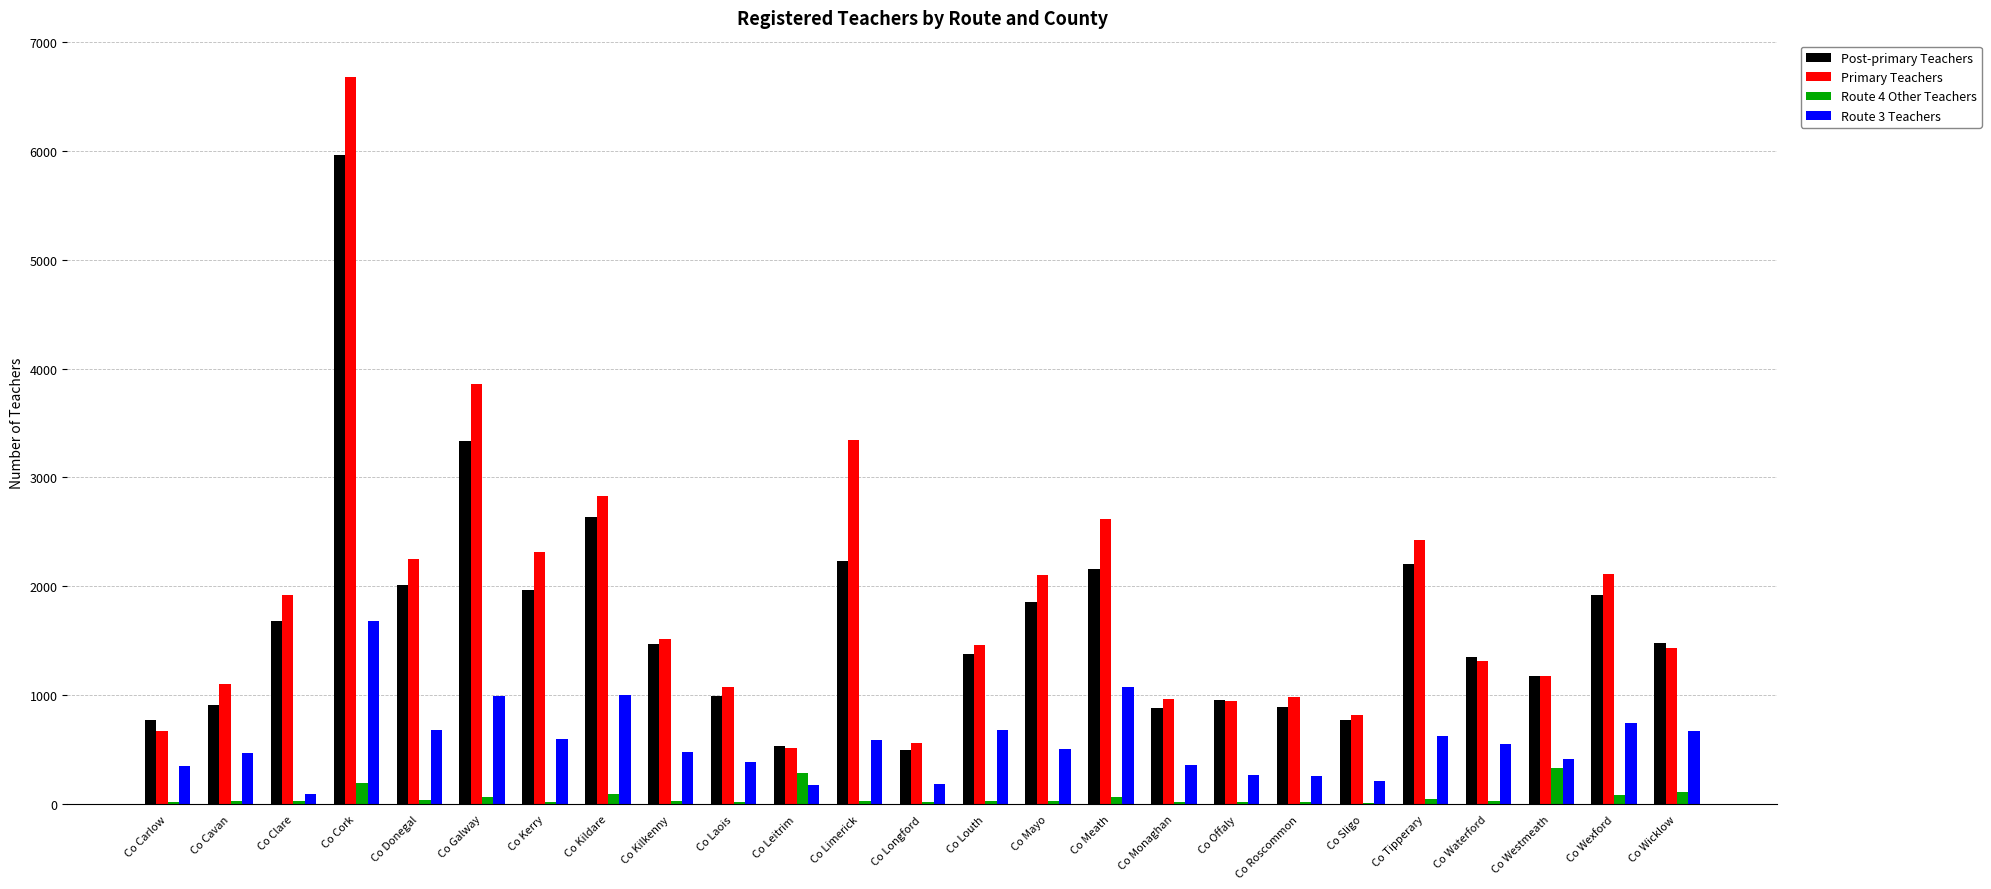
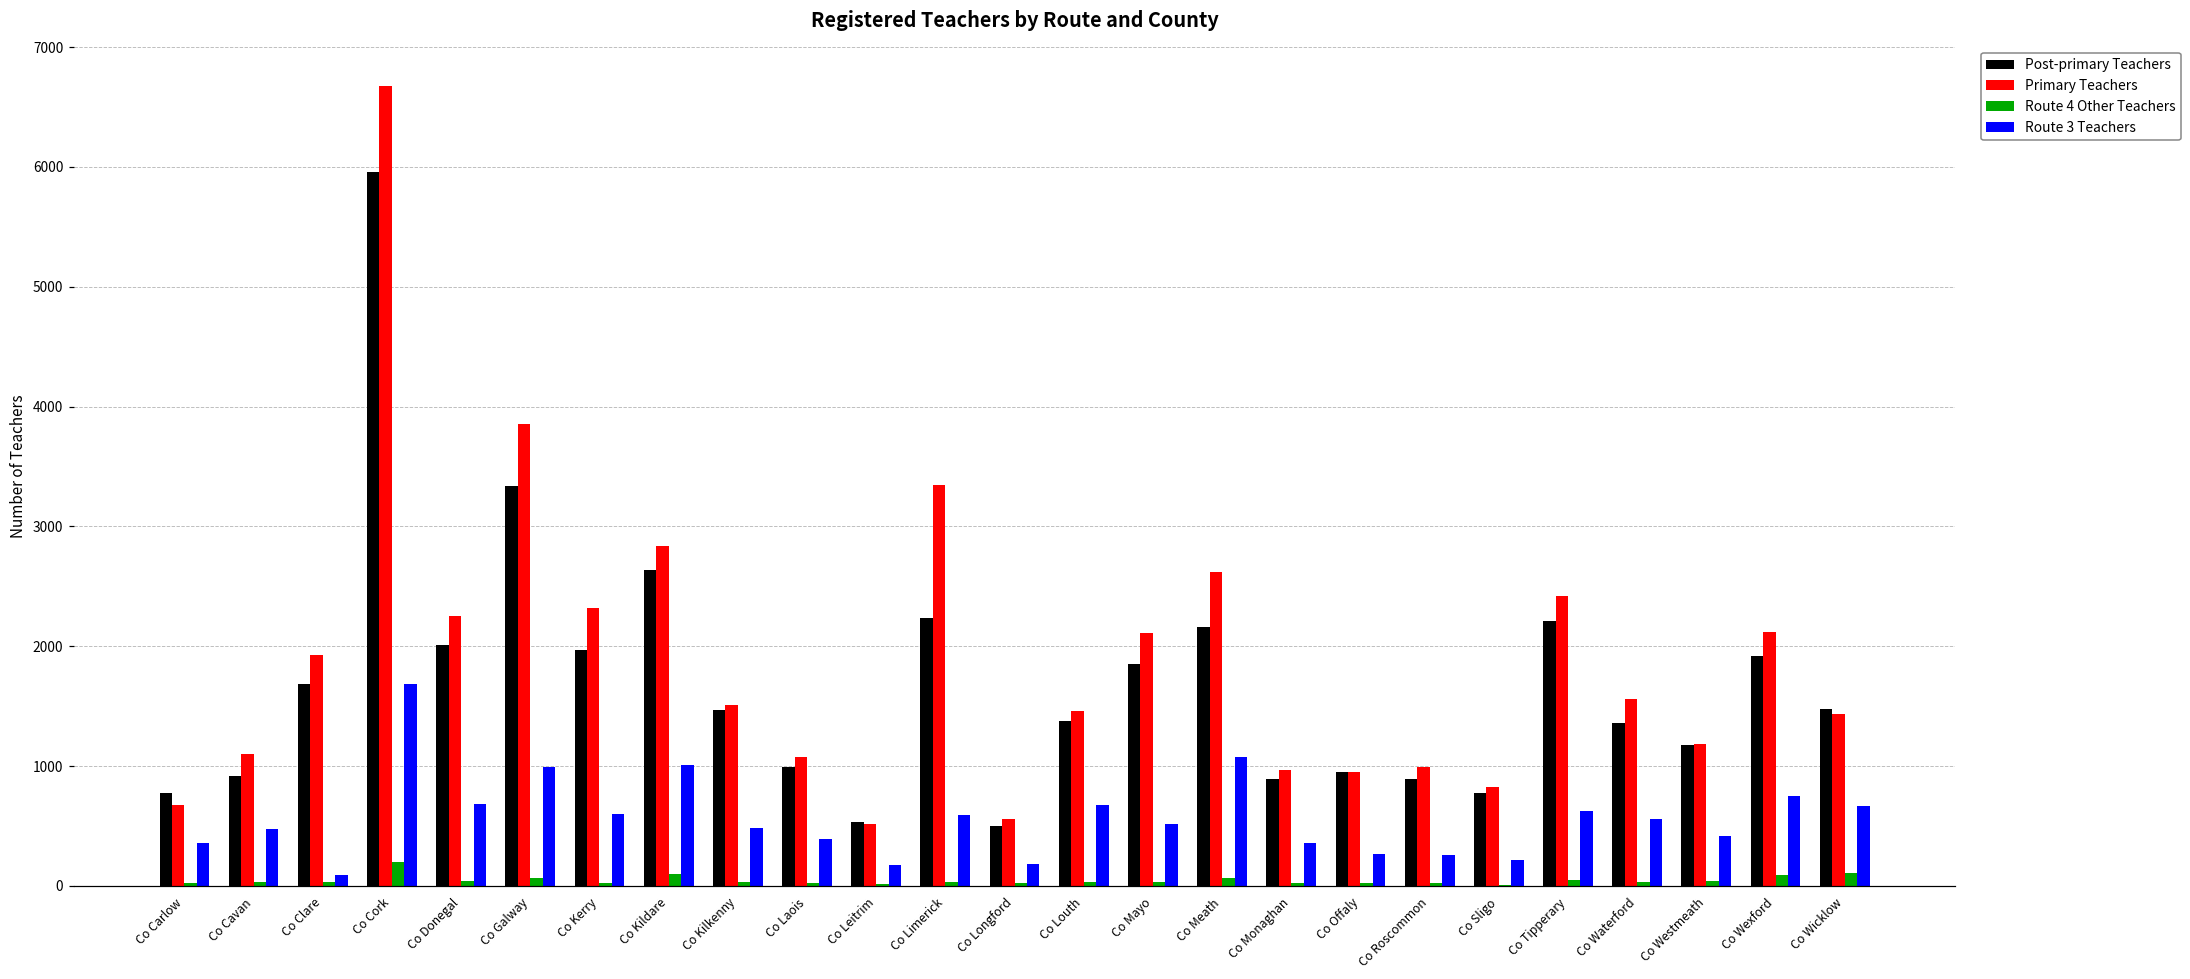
Route 4 Other Teachers, Co Leitrim: 290 -> 20
Primary Teachers, Co Waterford: 1310 -> 1560
Route 4 Other Teachers, Co Westmeath: 330 -> 40
